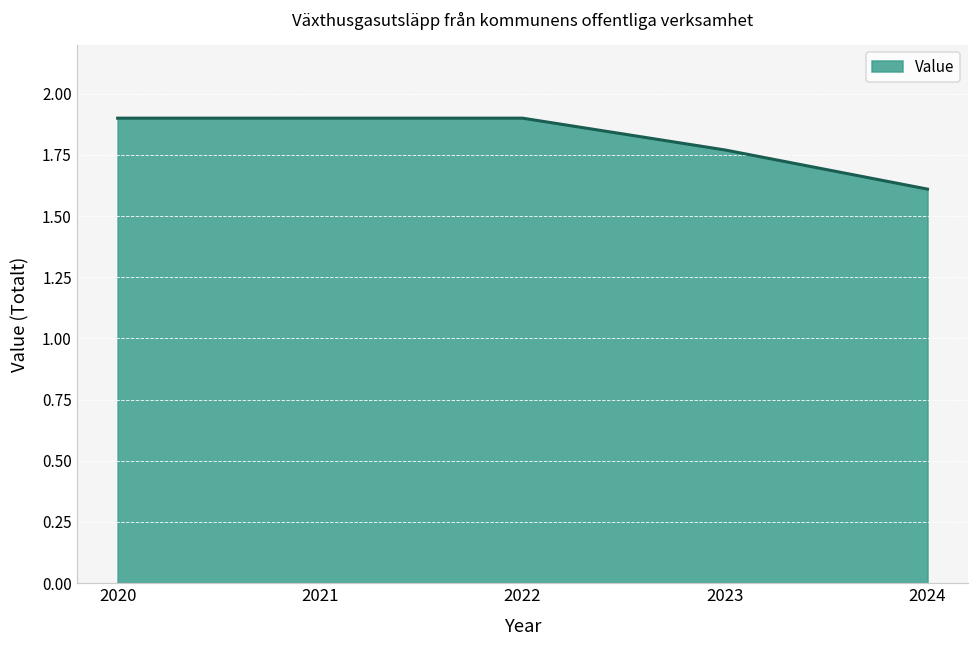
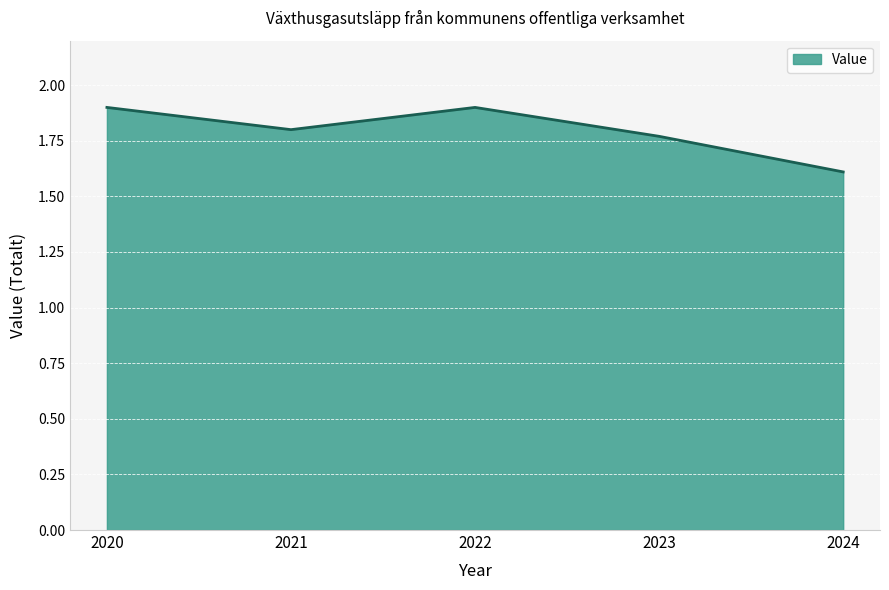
2021: 1.9 -> 1.8
